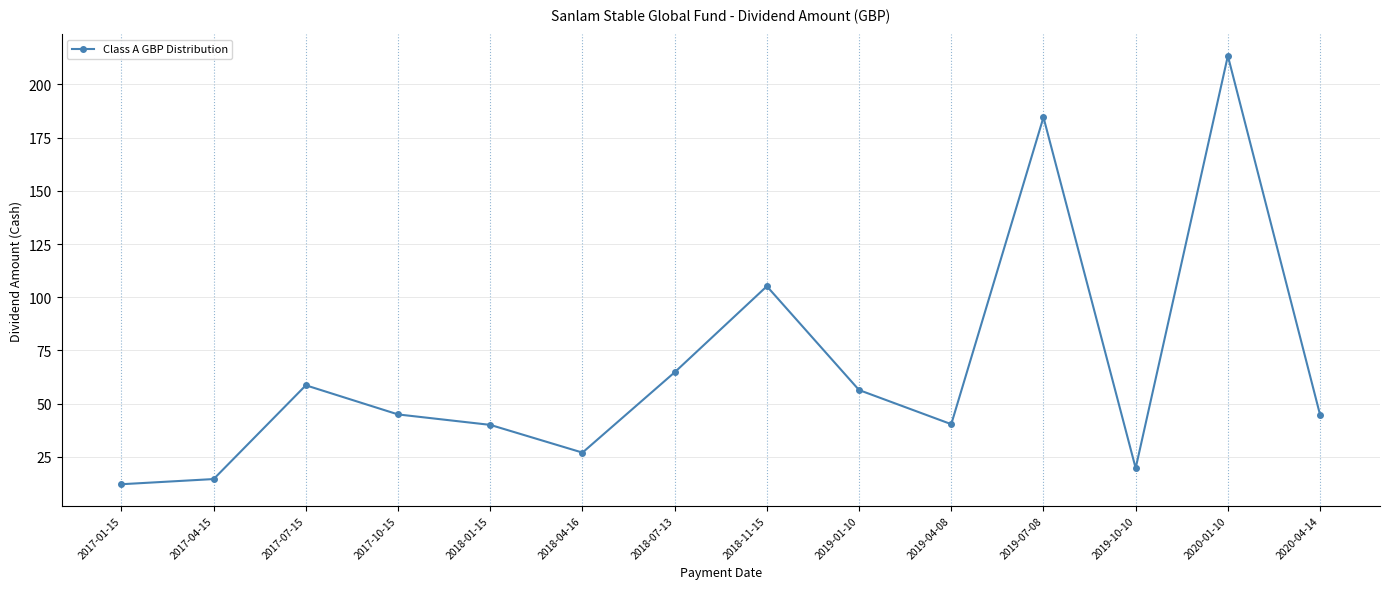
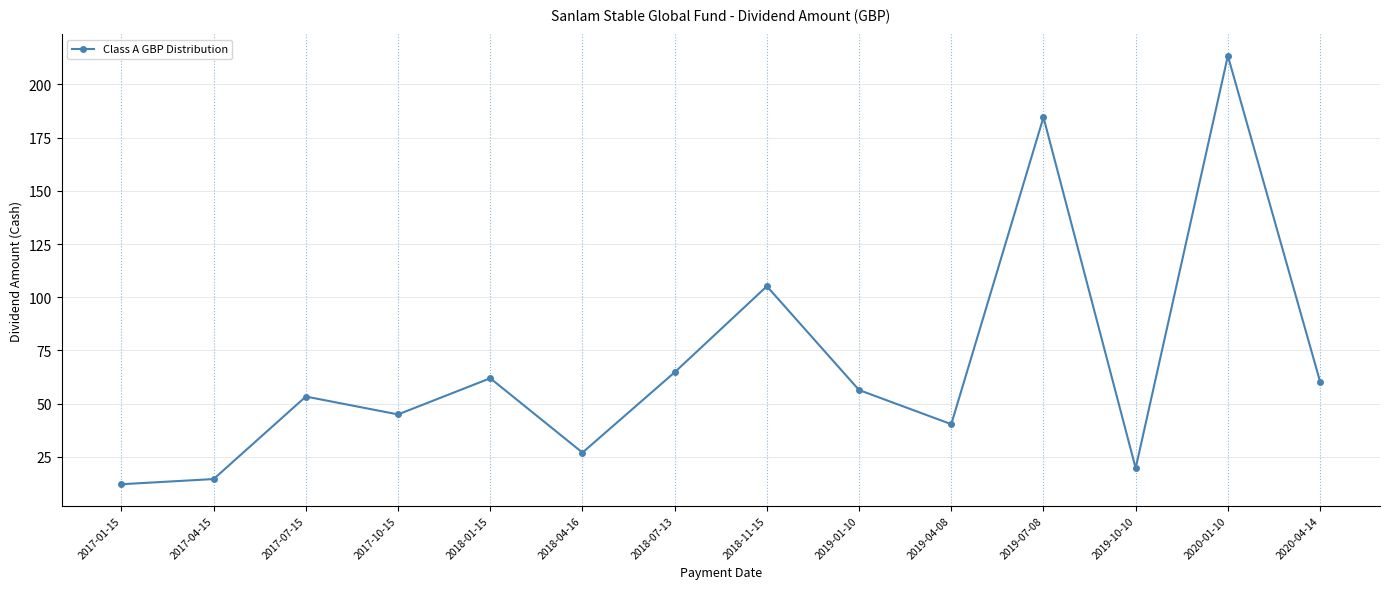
2017-07-15: 59 -> 53
2018-01-15: 40 -> 62
2020-04-14: 45 -> 60
